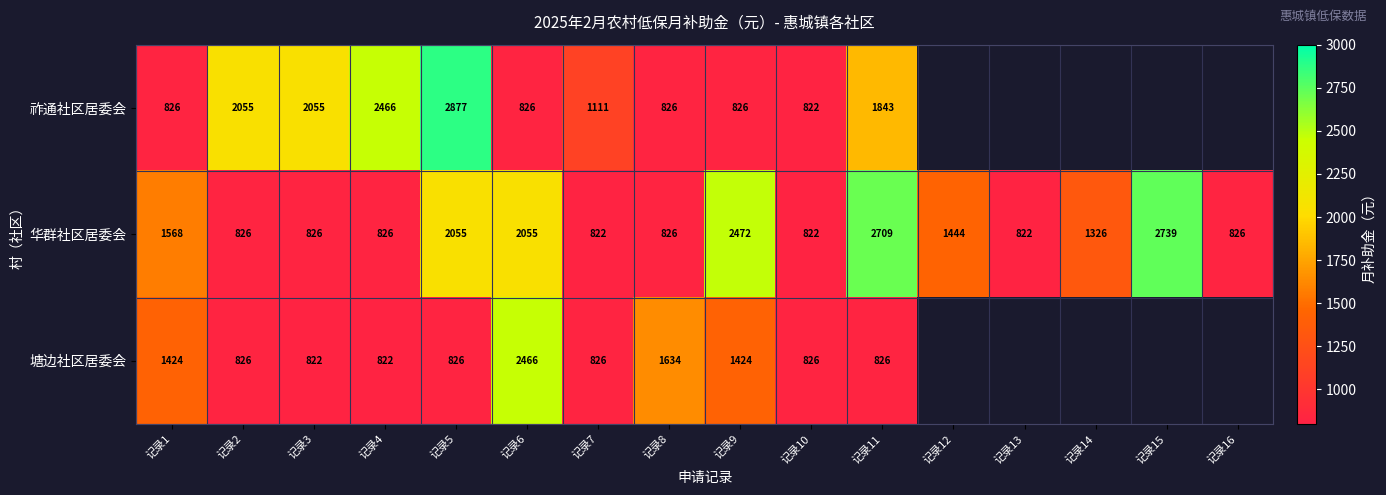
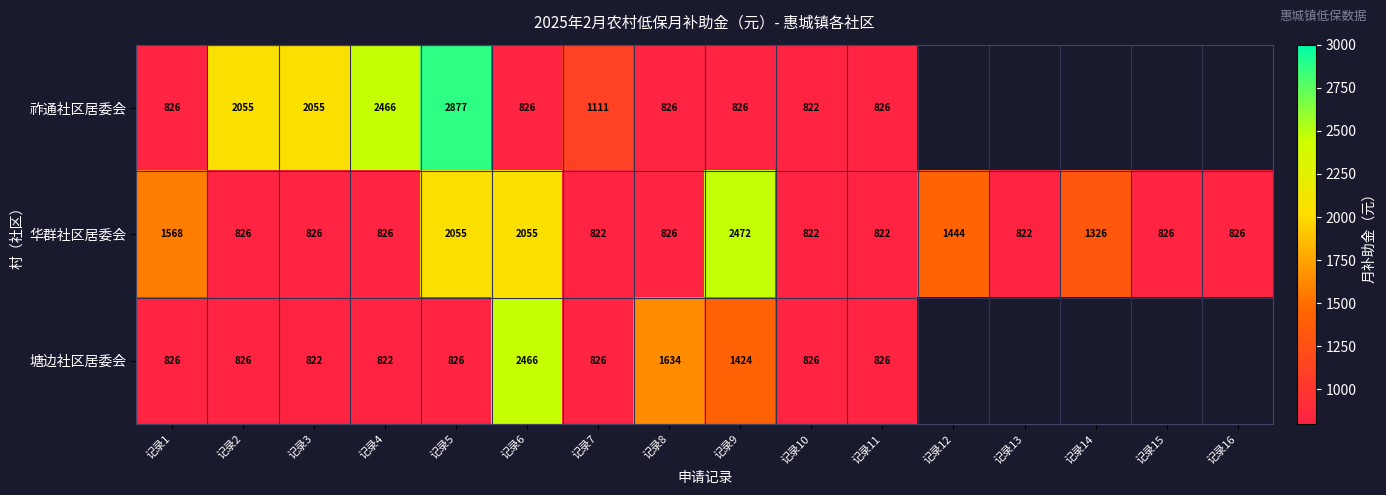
祚通社区居委会, 记录11: 1843 -> 826
华群社区居委会, 记录11: 2709 -> 822
华群社区居委会, 记录15: 2739 -> 826
塘边社区居委会, 记录1: 1424 -> 826
